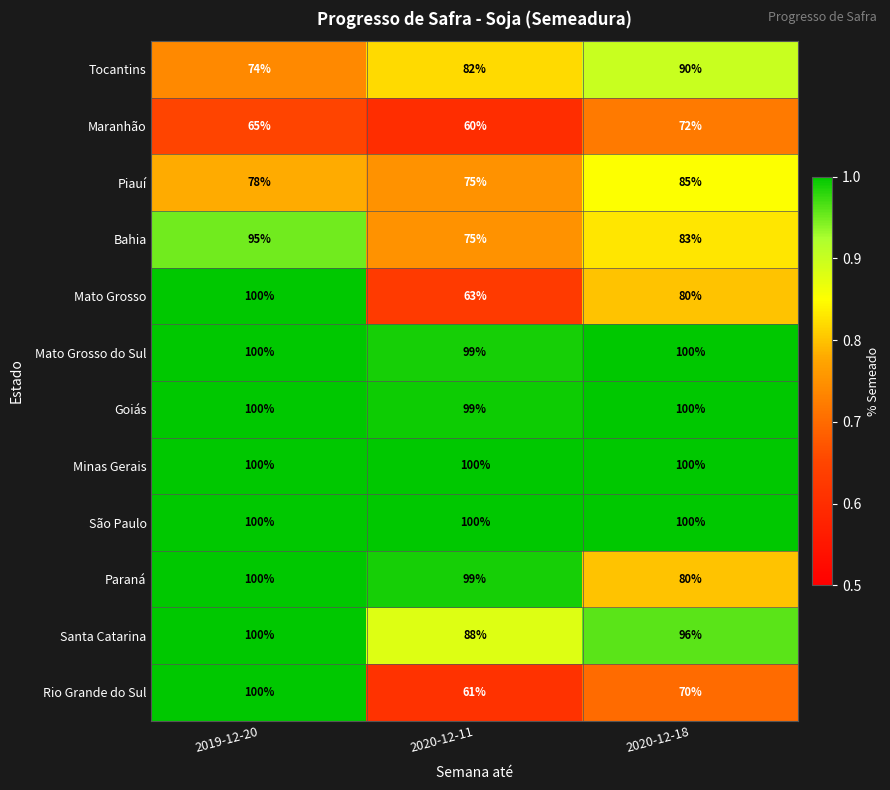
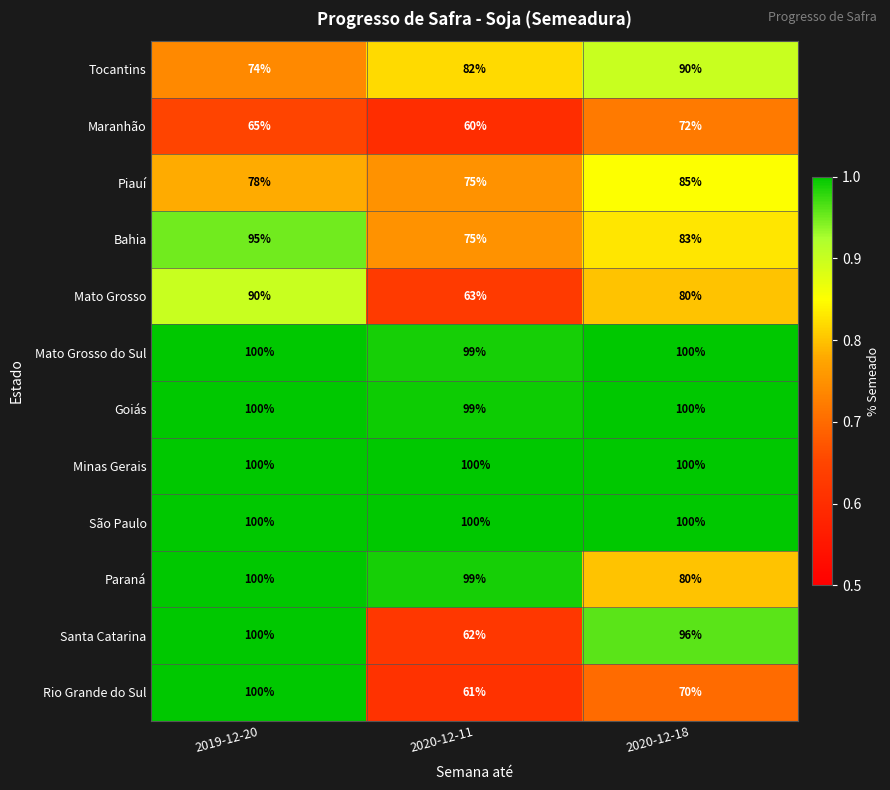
Mato Grosso, 2019-12-20: 100% -> 90%
Santa Catarina, 2020-12-11: 88% -> 62%
